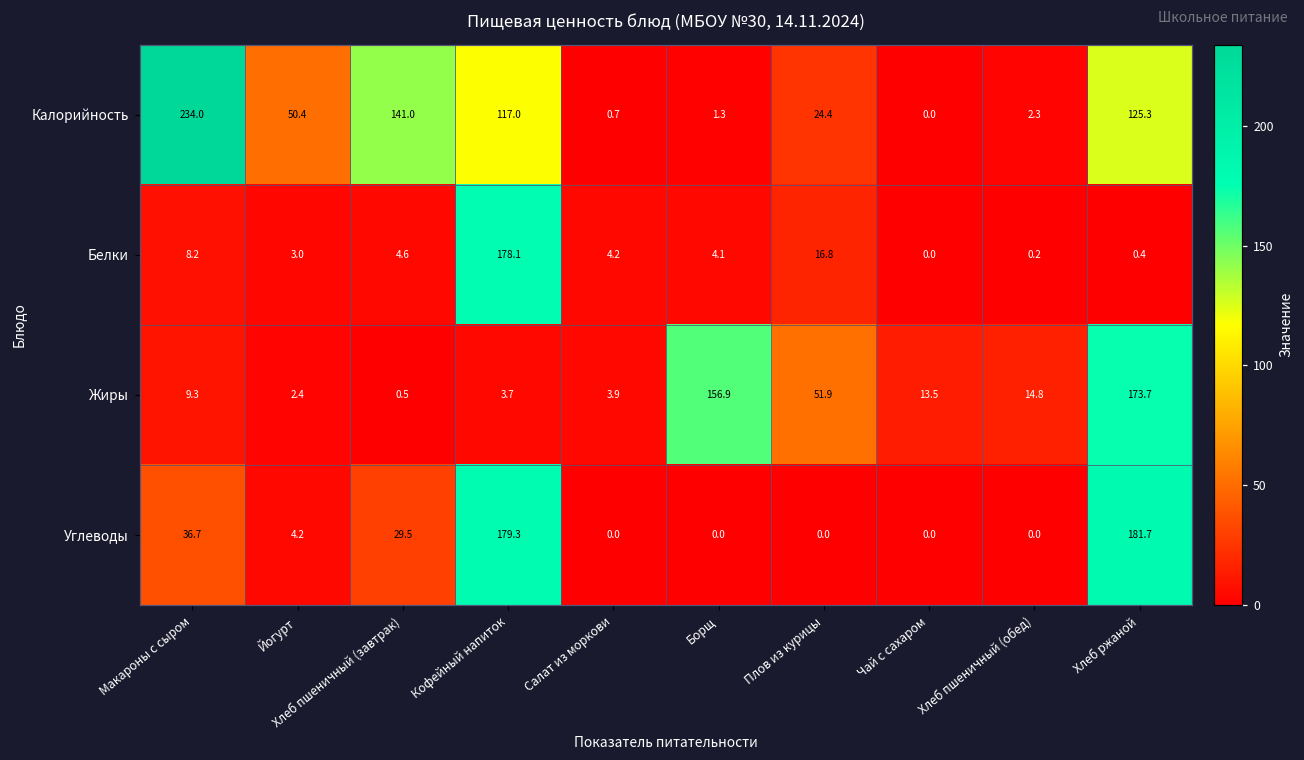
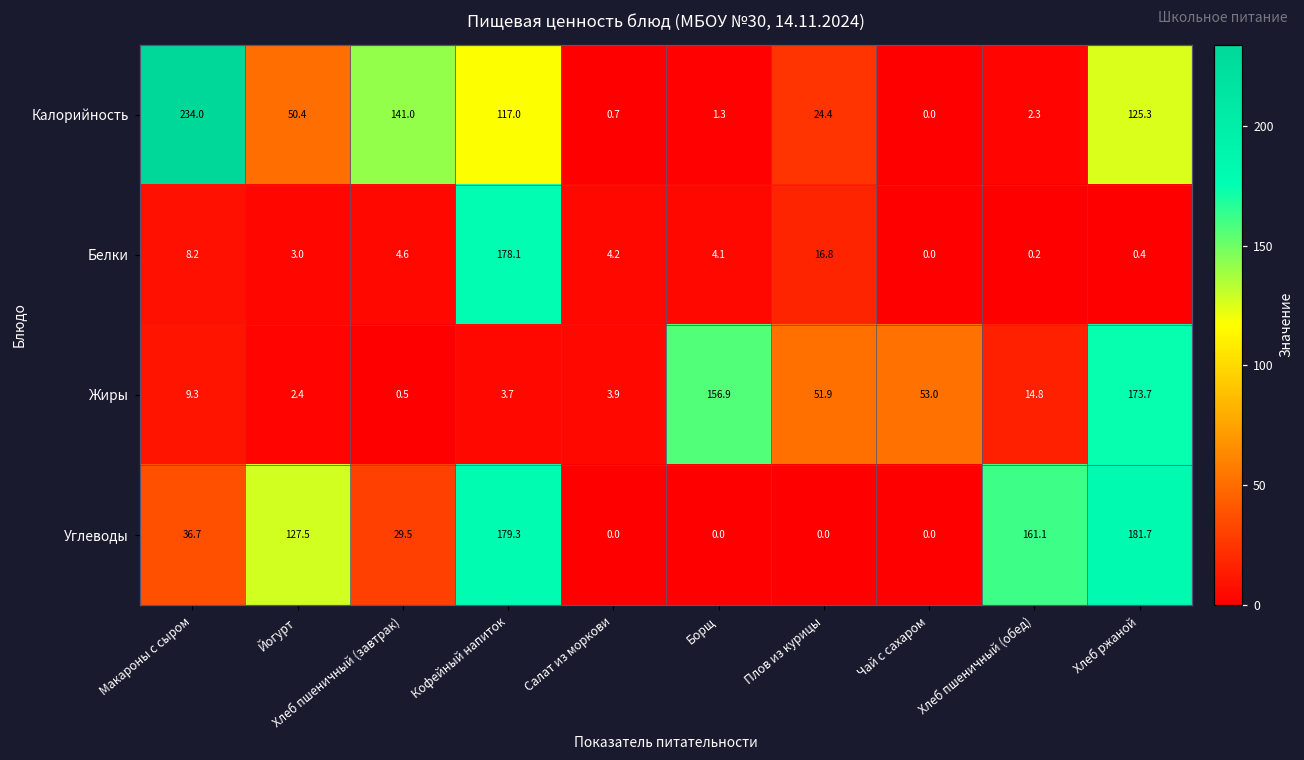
Жиры, Чай с сахаром: 13.5 -> 53.0
Углеводы, Йогурт: 4.2 -> 127.5
Углеводы, Хлеб пшеничный (обед): 0.0 -> 161.1
